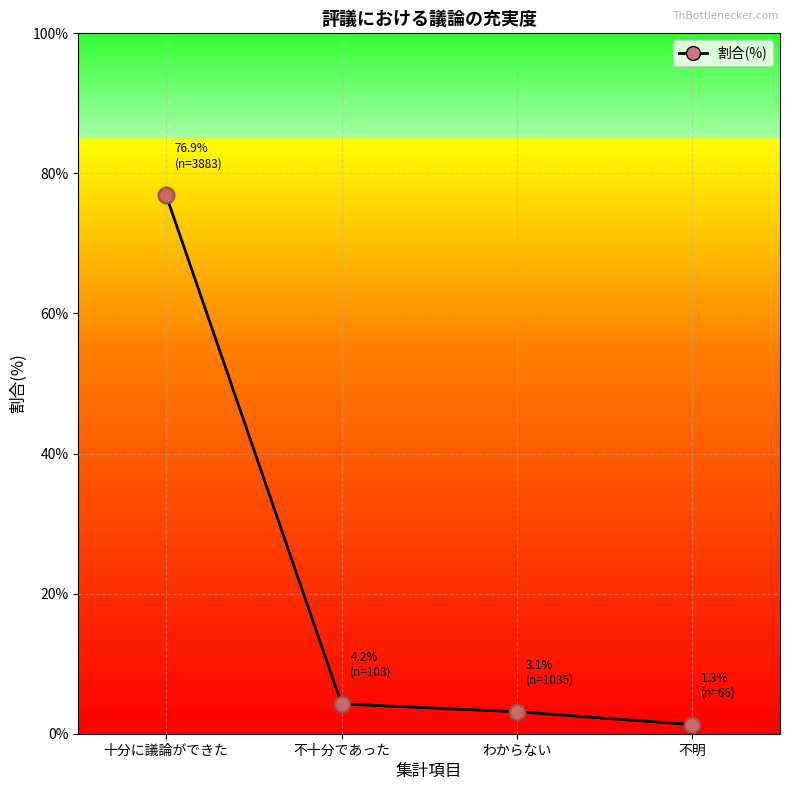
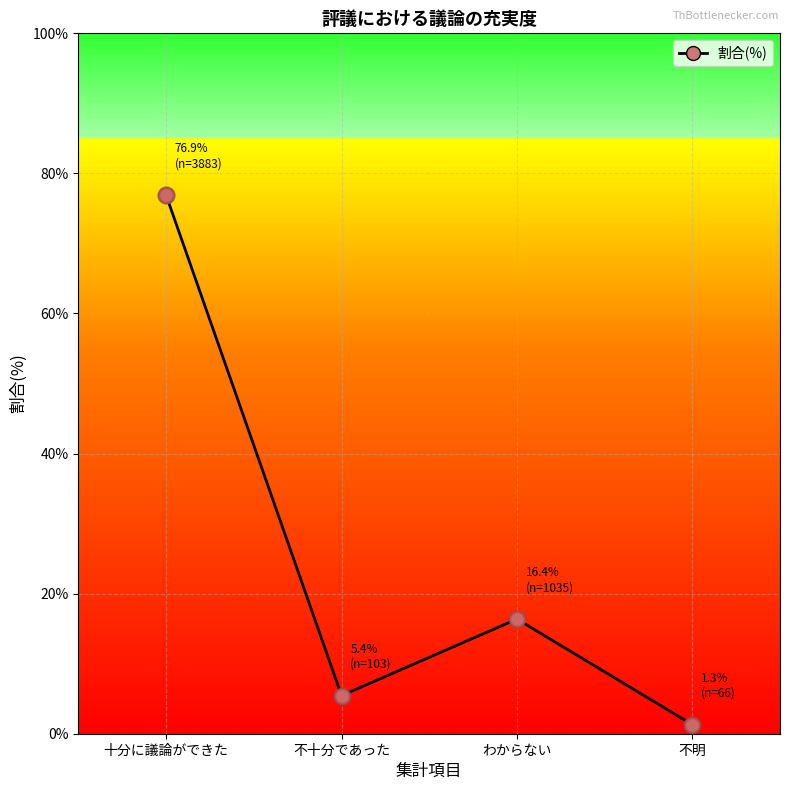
割合(%), 不十分であった: 4.2% -> 5.4%
割合(%), わからない: 3.1% -> 16.4%
